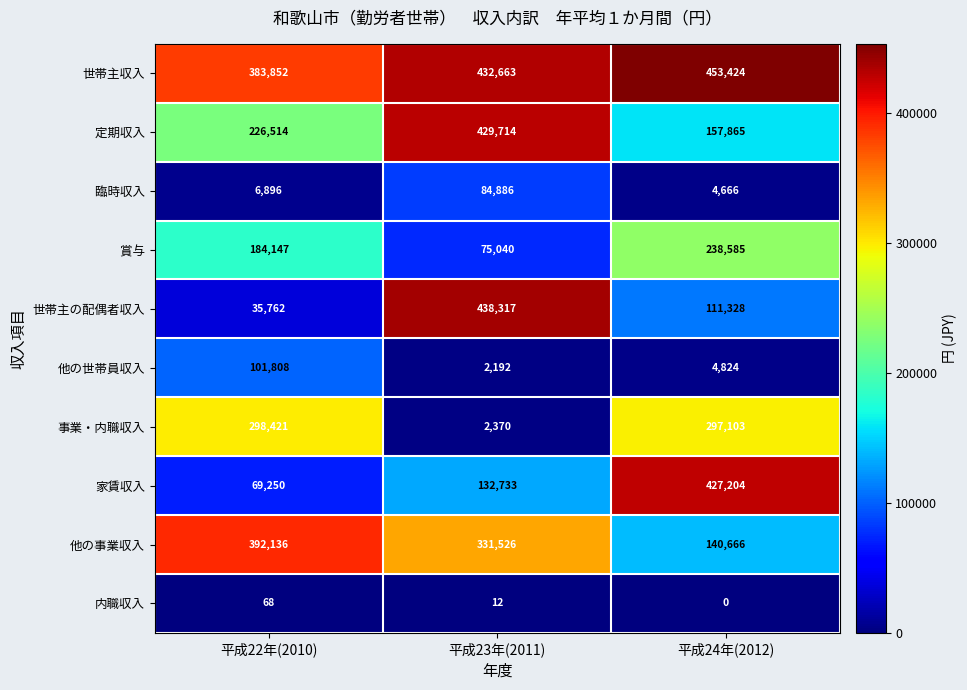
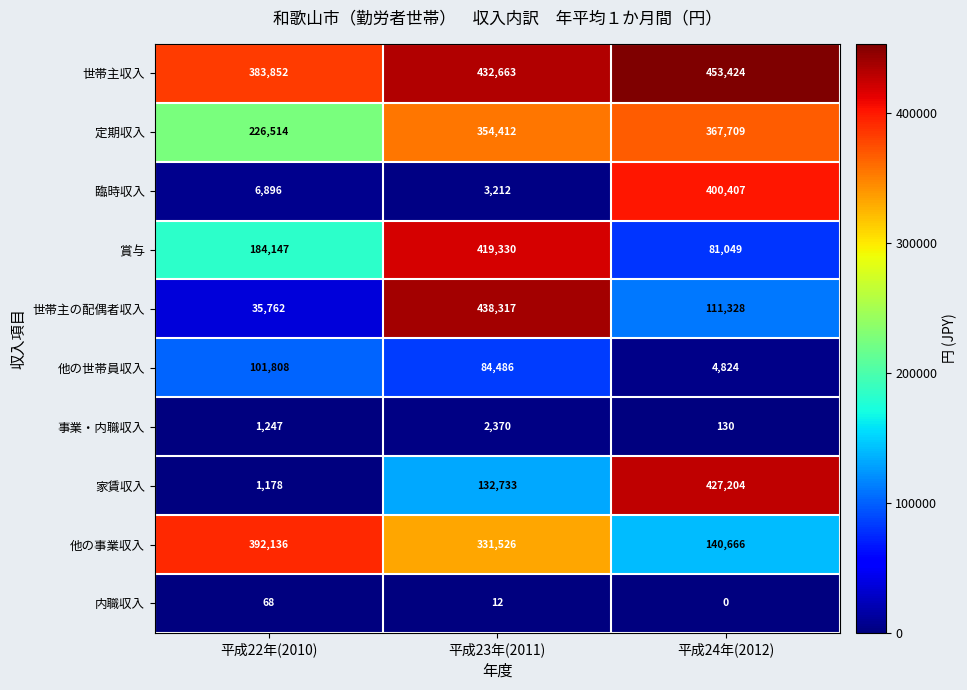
定期収入, 平成23年(2011): 429,714 -> 354,412
定期収入, 平成24年(2012): 157,865 -> 367,709
臨時収入, 平成23年(2011): 84,886 -> 3,212
臨時収入, 平成24年(2012): 4,666 -> 400,407
賞与, 平成23年(2011): 75,040 -> 419,330
賞与, 平成24年(2012): 238,585 -> 81,049
他の世帯員収入, 平成23年(2011): 2,192 -> 84,486
事業・内職収入, 平成22年(2010): 298,421 -> 1,247
事業・内職収入, 平成24年(2012): 297,103 -> 130
家賃収入, 平成22年(2010): 69,250 -> 1,178
